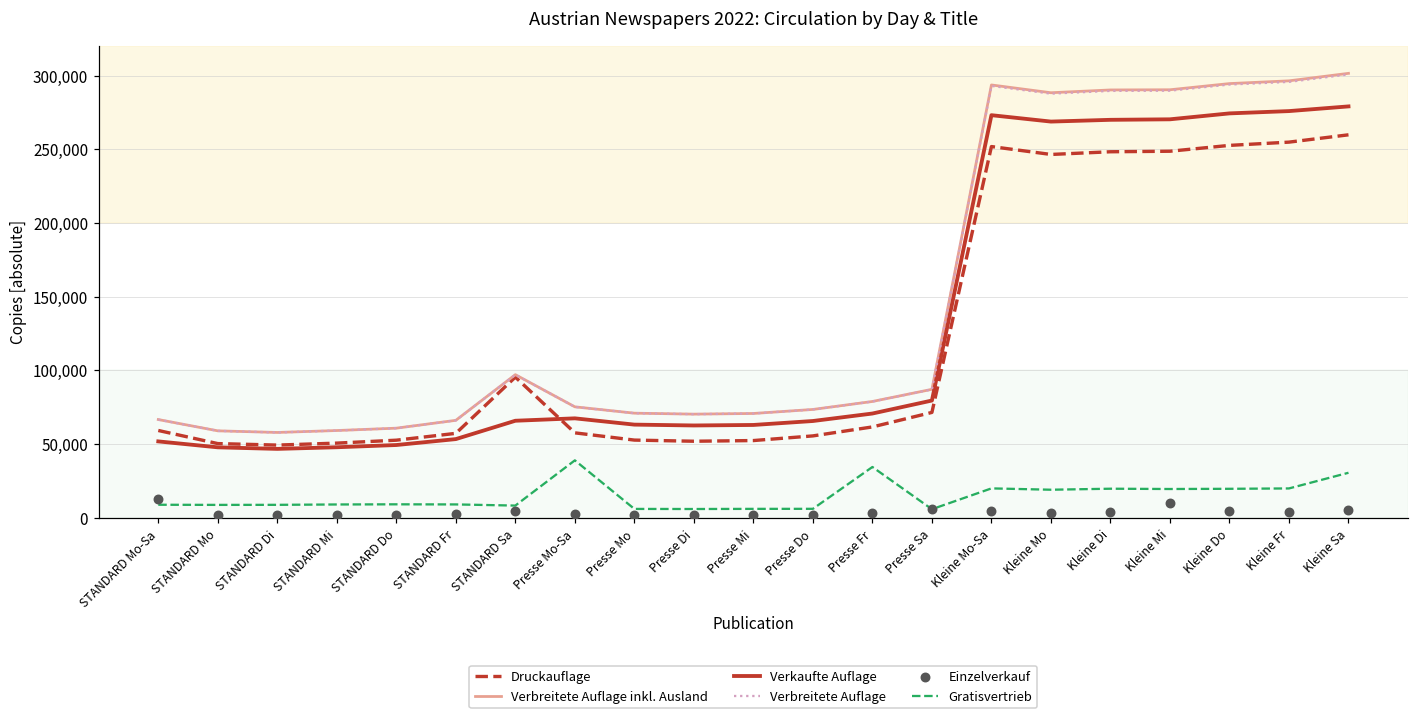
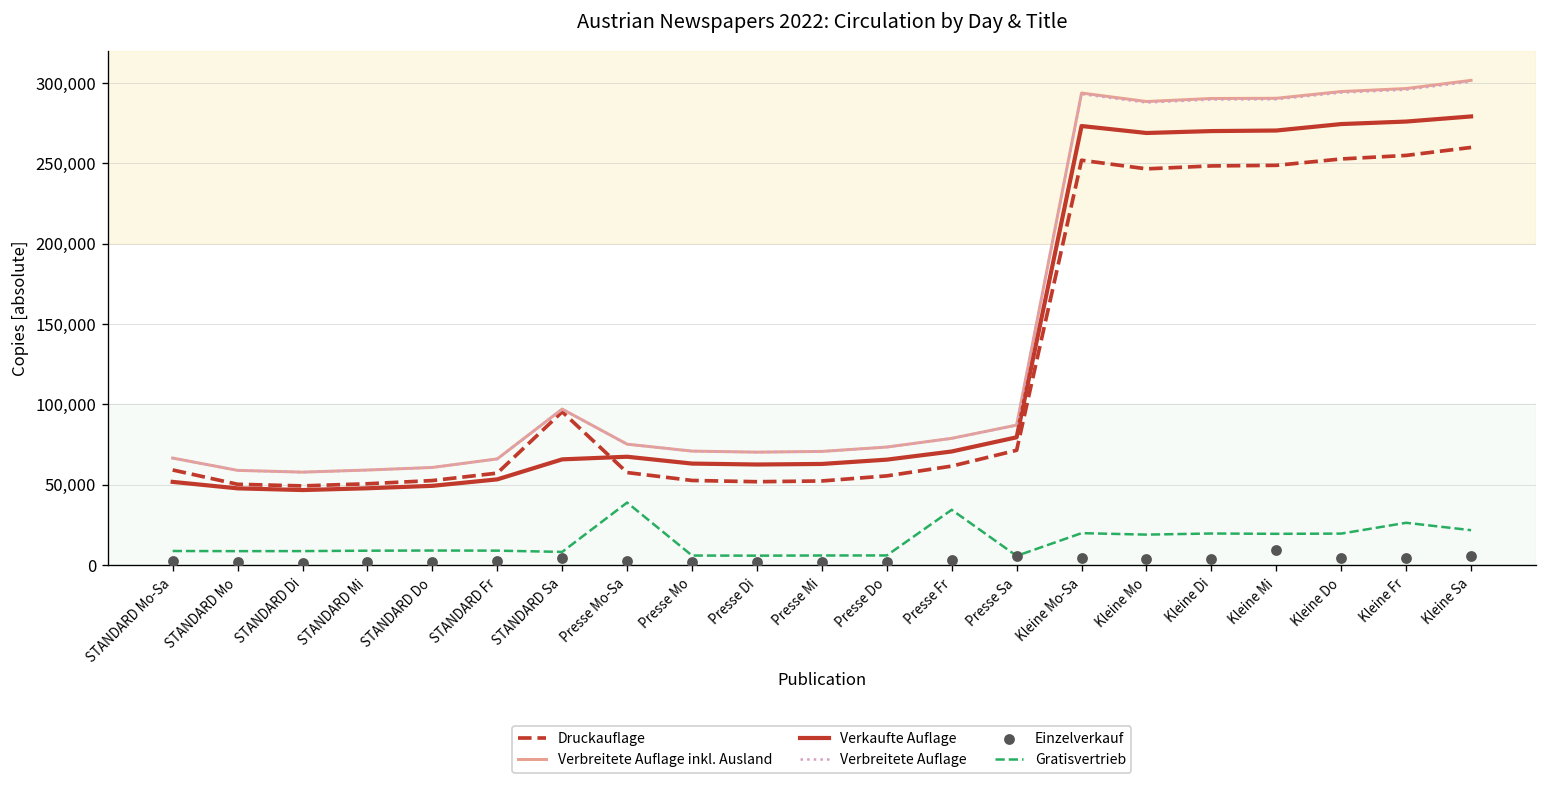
Einzelverkauf, STANDARD Mo-Sa: 13,000 -> 2,000
Gratisvertrieb, Kleine Fr: 20,000 -> 26,000
Gratisvertrieb, Kleine Sa: 30,000 -> 22,000
